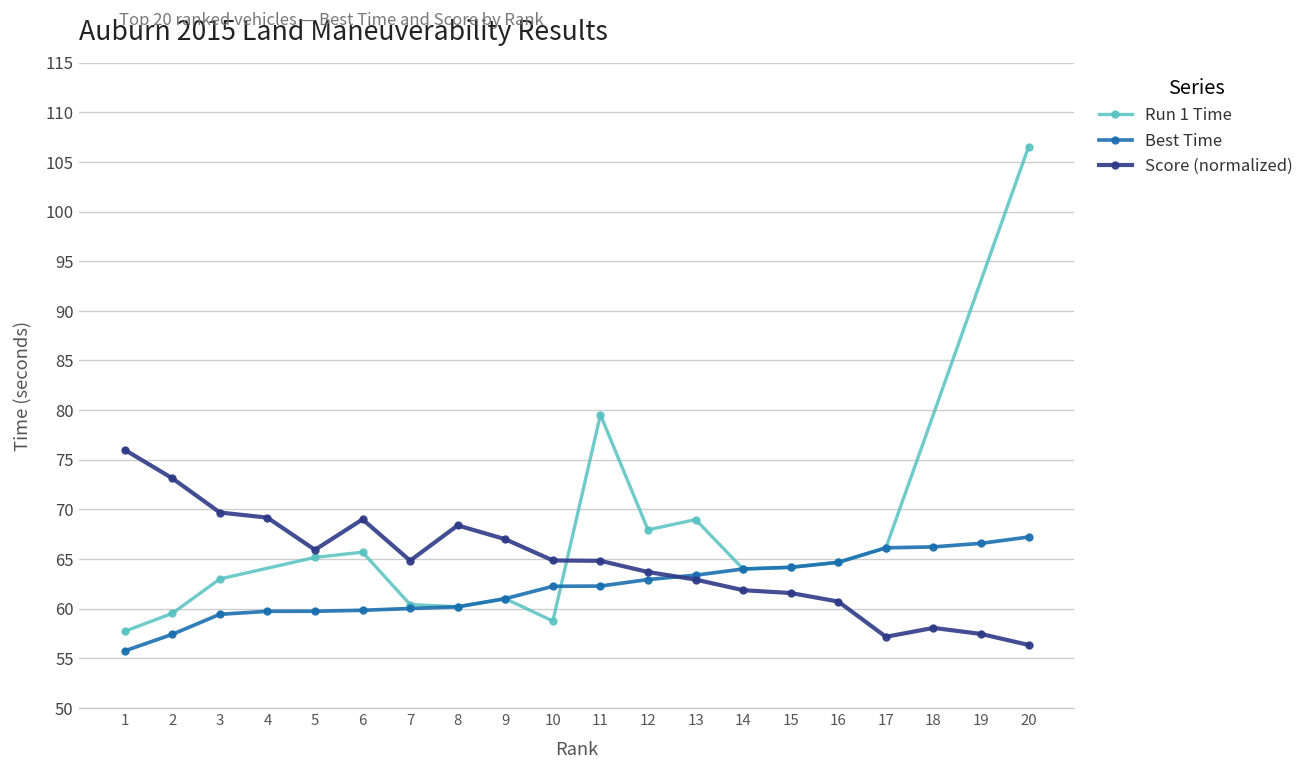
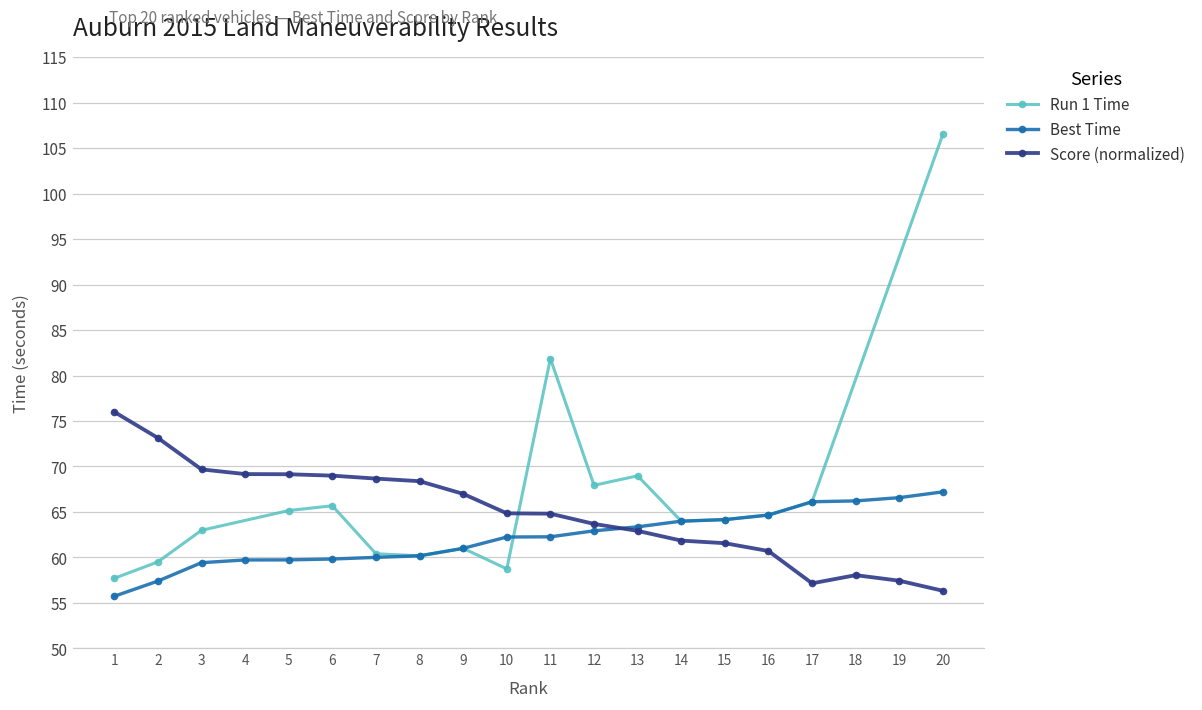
Score (normalized), 5: 66 -> 69
Score (normalized), 7: 65 -> 69
Run 1 Time, 11: 80 -> 82
